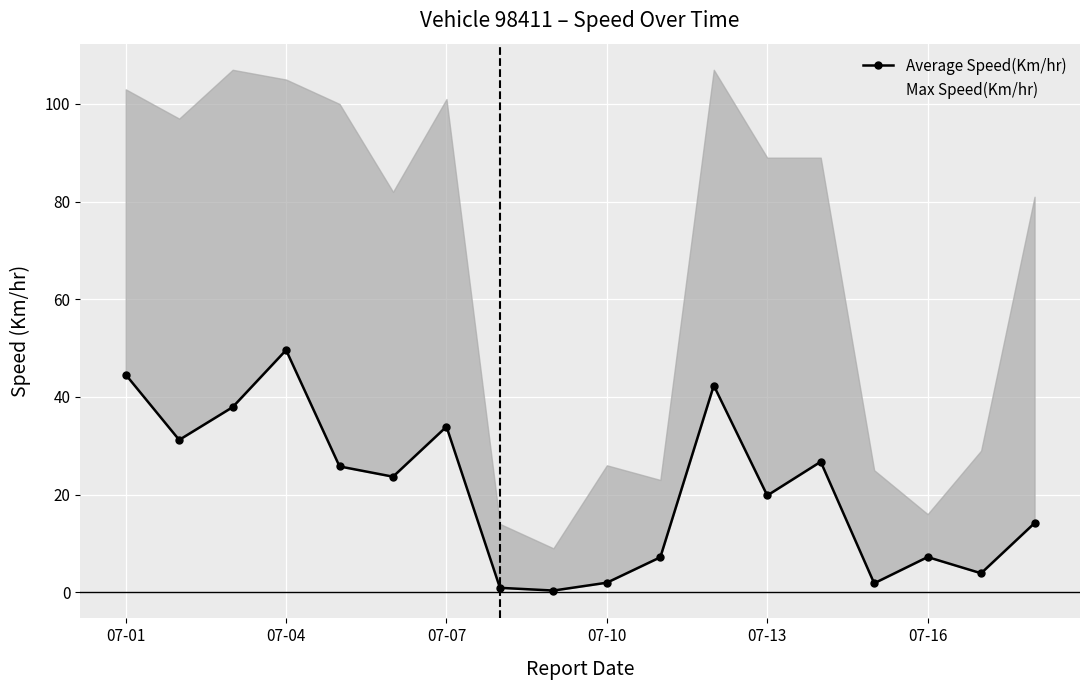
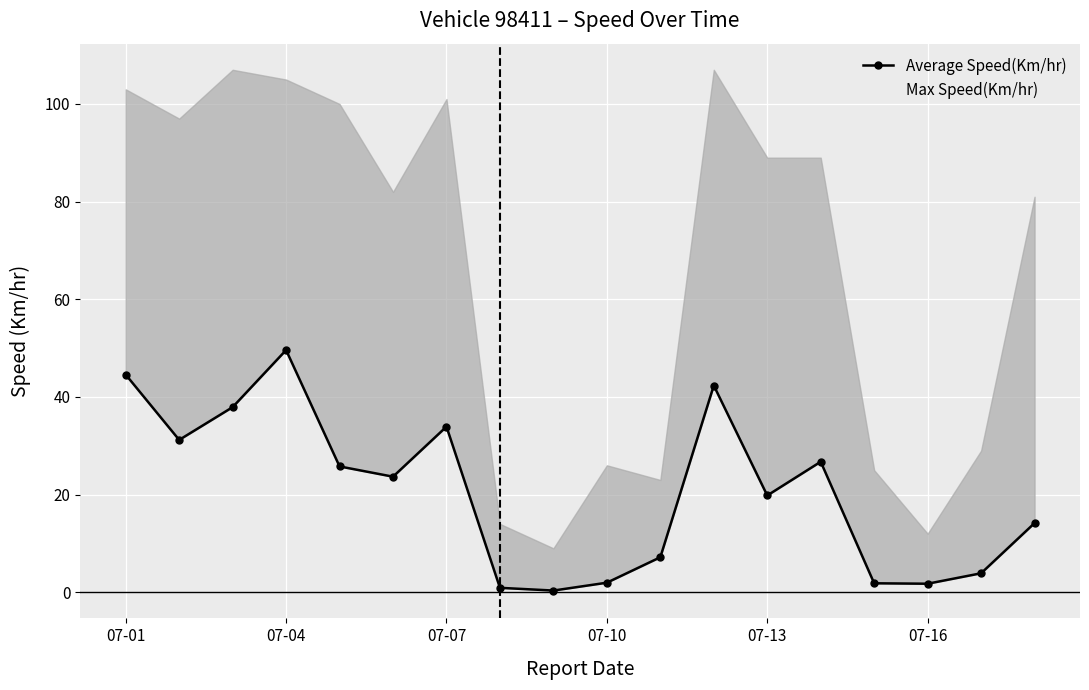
Average Speed(Km/hr), 07-16: 7 -> 2
Max Speed(Km/hr), 07-16: 16 -> 12
